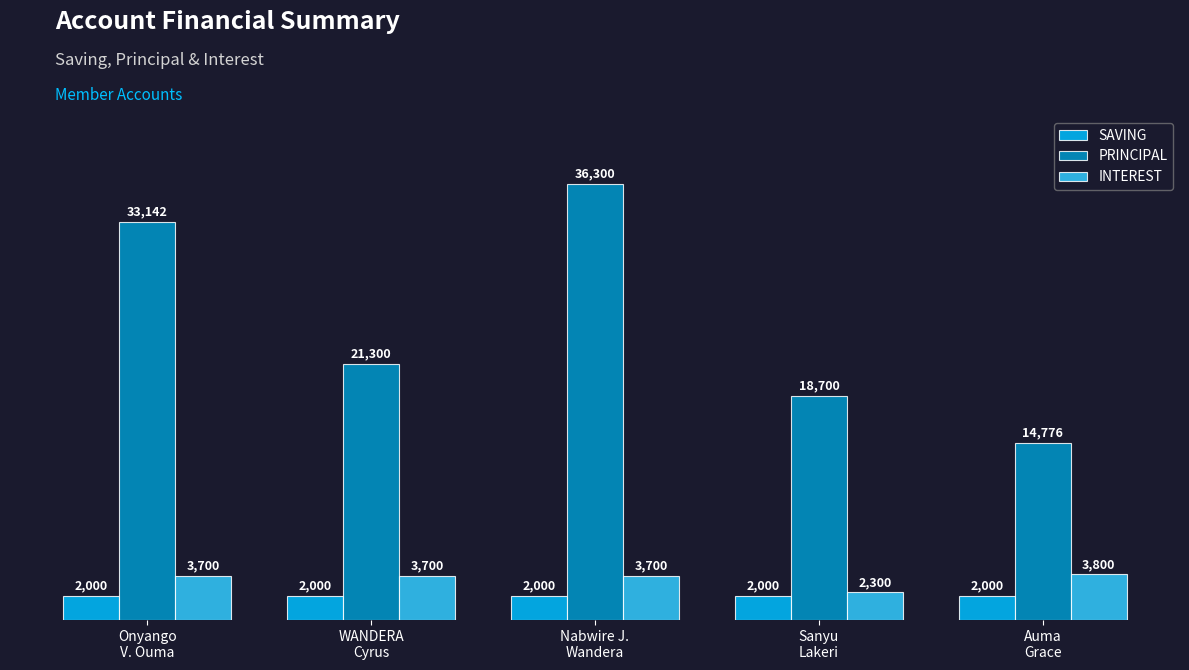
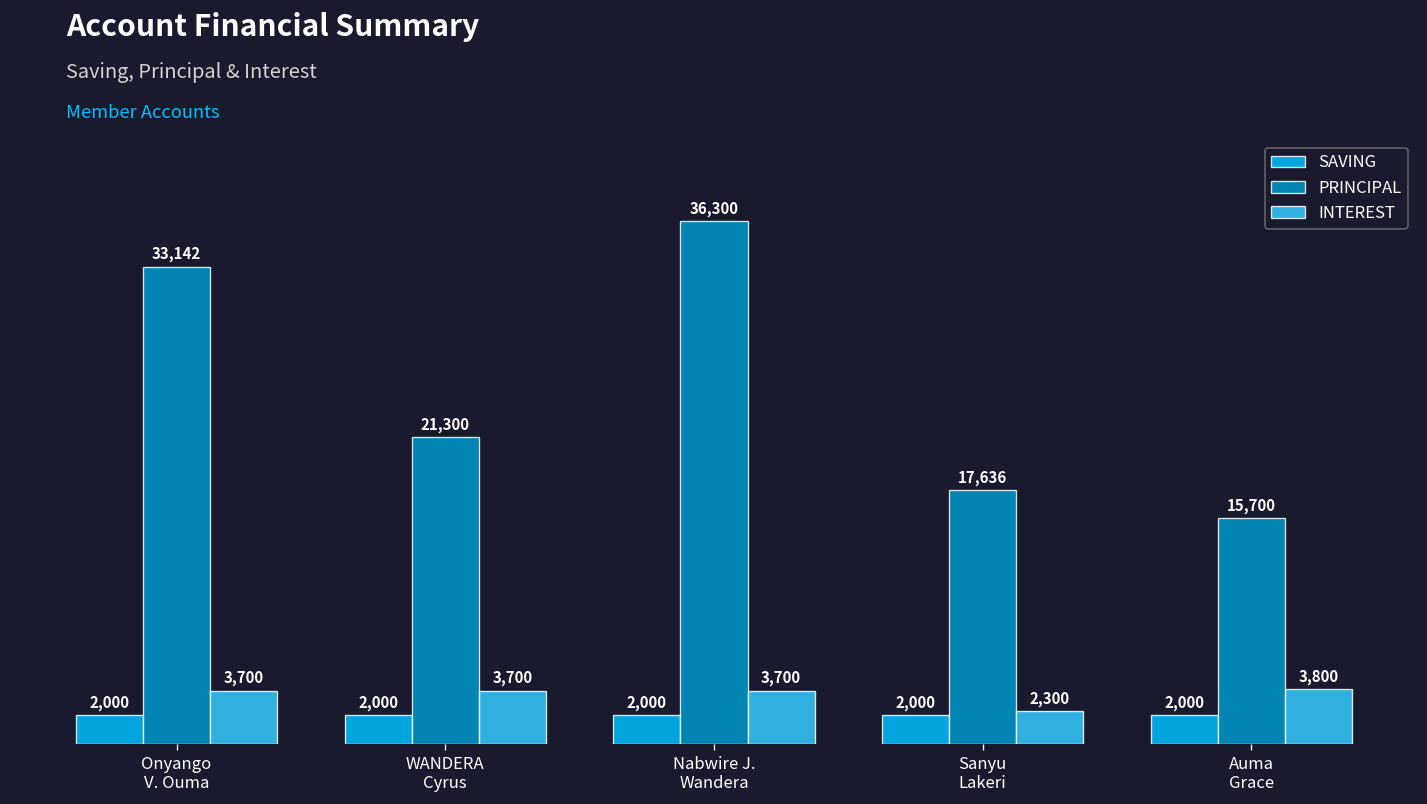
PRINCIPAL, Sanyu Lakeri: 18,700 -> 17,636
PRINCIPAL, Auma Grace: 14,776 -> 15,700
